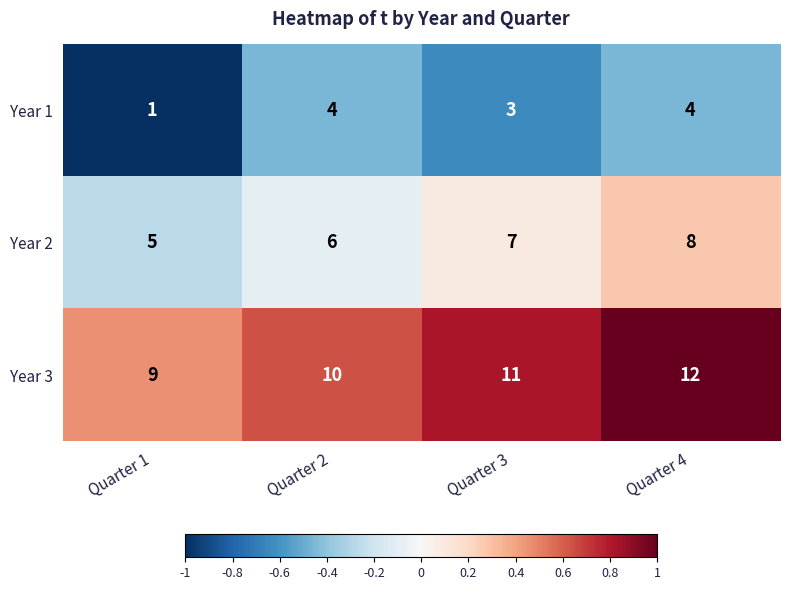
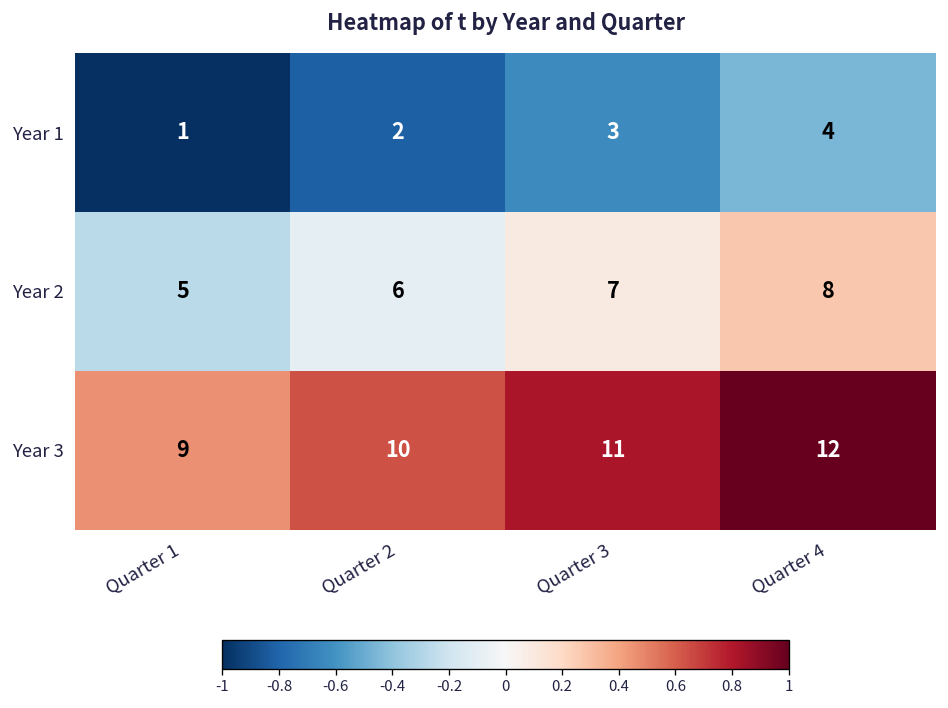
Year 1, Quarter 2: 4 -> 2
